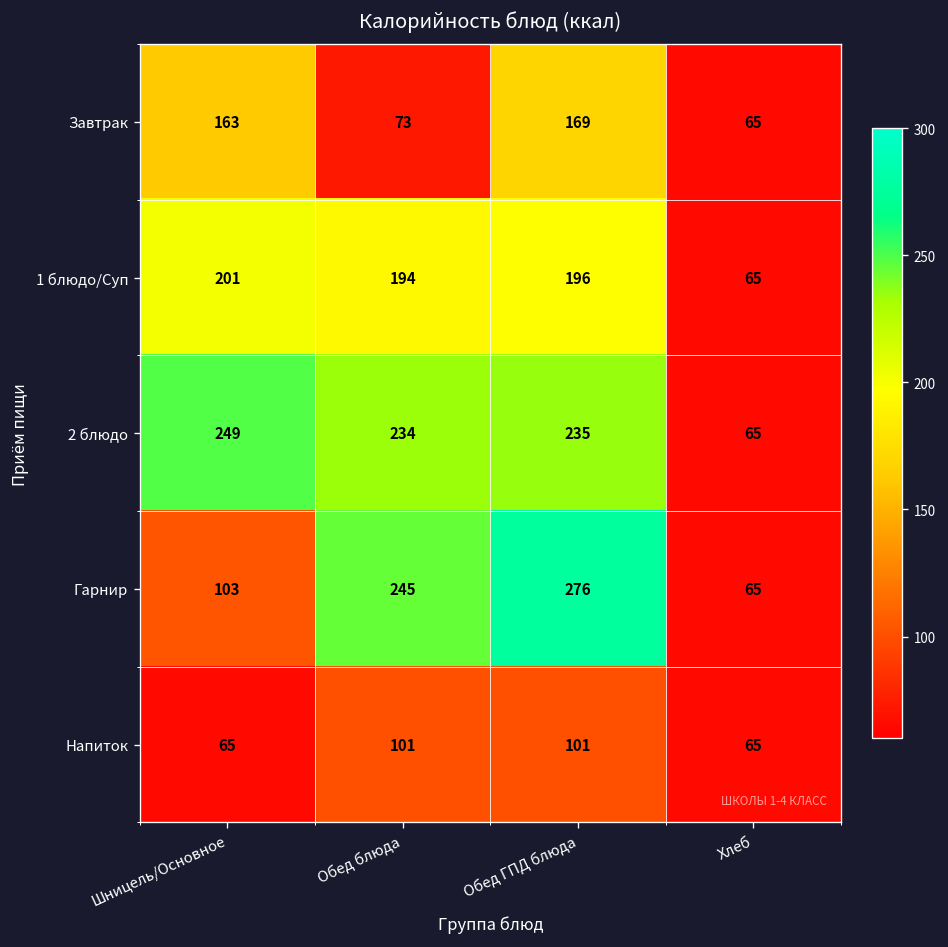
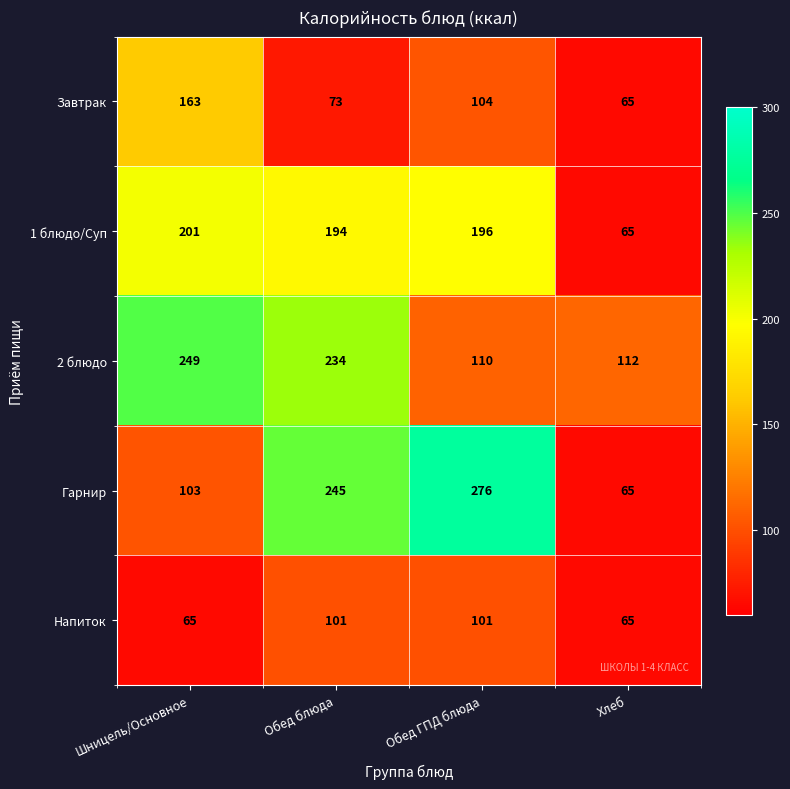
Завтрак, Обед ГПД блюда: 169 -> 104
2 блюдо, Обед ГПД блюда: 235 -> 110
2 блюдо, Хлеб: 65 -> 112
